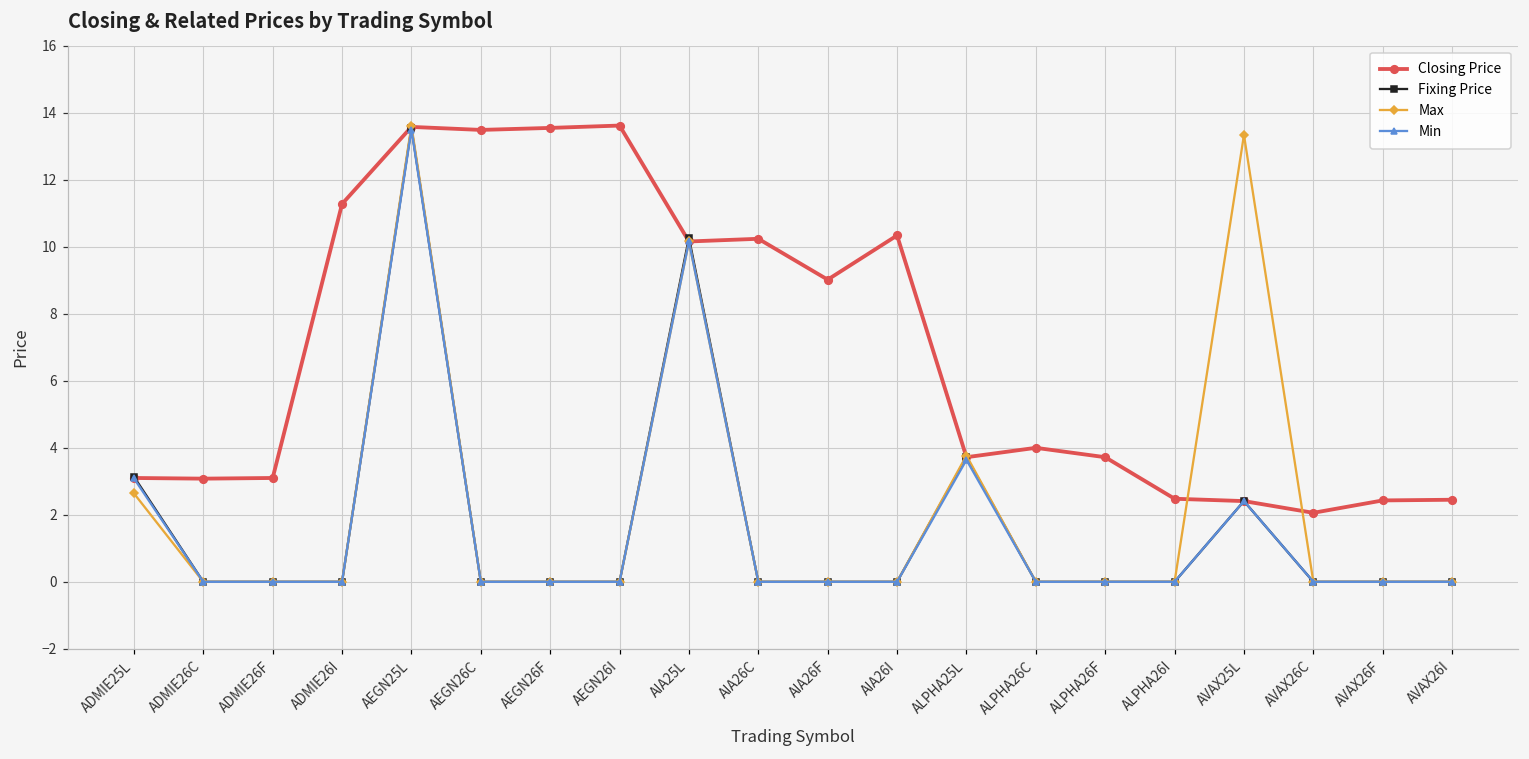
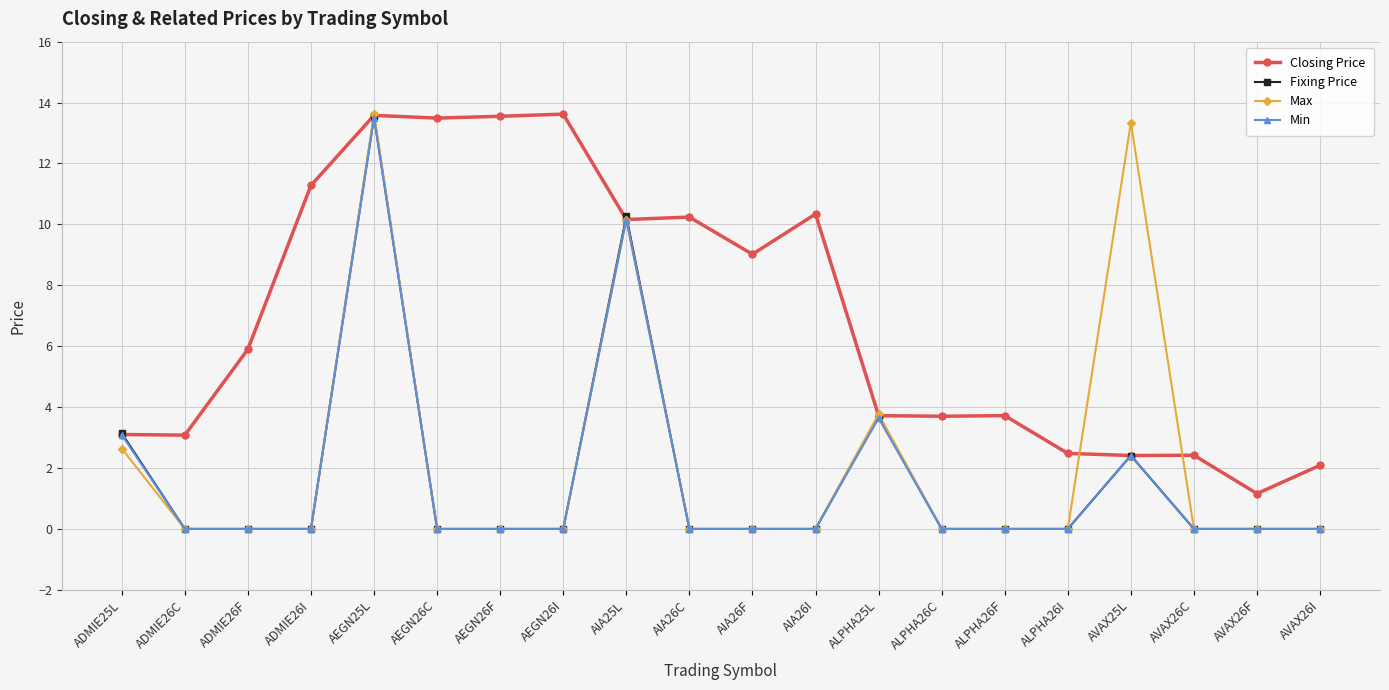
Closing Price, ADMIE26F: 3.1 -> 5.9
Closing Price, ALPHA26C: 4.0 -> 3.7
Closing Price, AVAX26C: 2.1 -> 2.4
Closing Price, AVAX26F: 2.4 -> 1.2
Closing Price, AVAX26I: 2.5 -> 2.1
